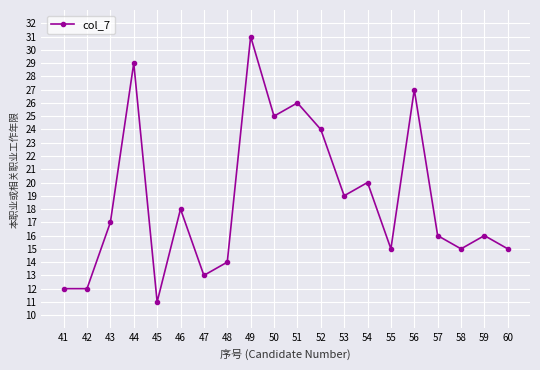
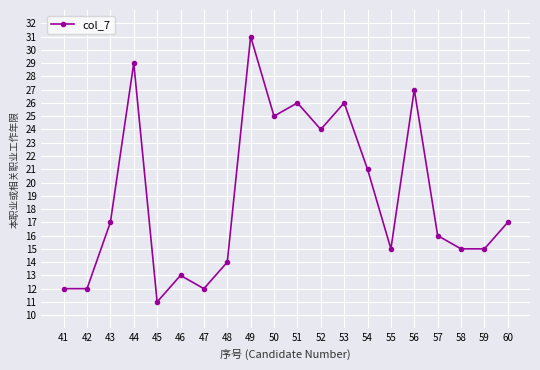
46: 18 -> 13
47: 13 -> 12
53: 19 -> 26
54: 20 -> 21
59: 16 -> 15
60: 15 -> 17
